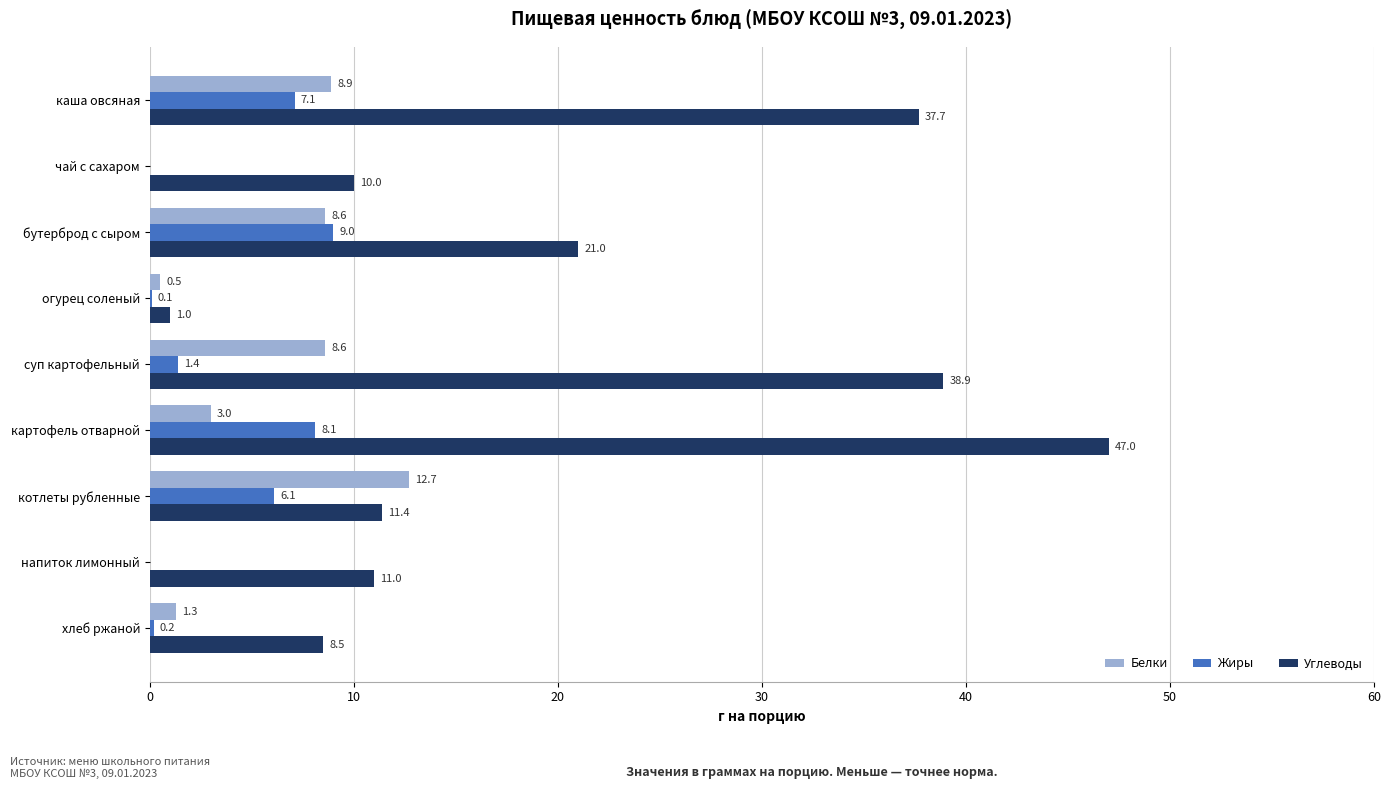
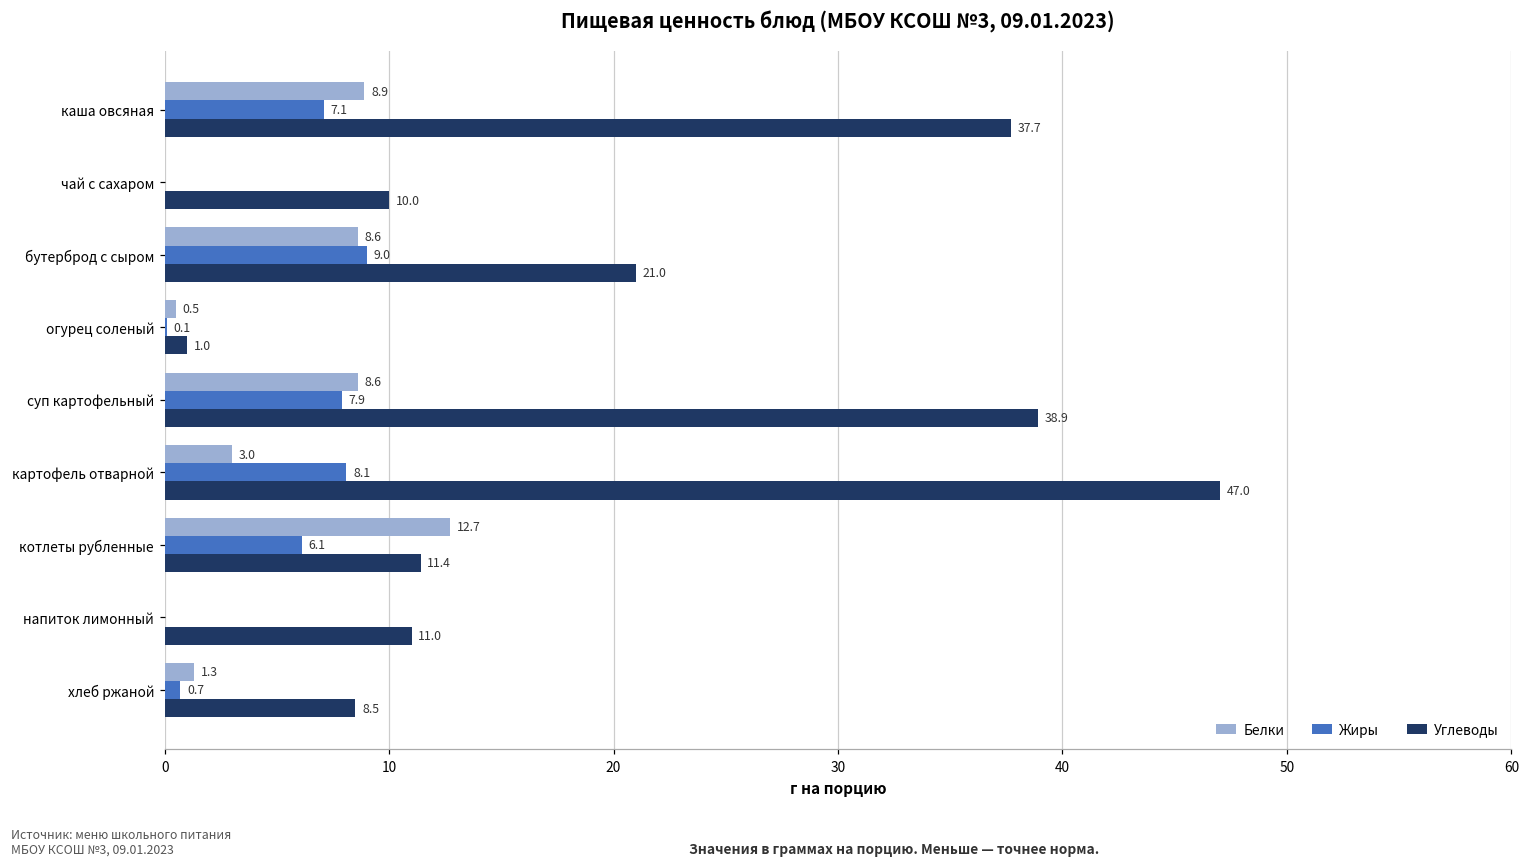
Жиры, суп картофельный: 1.4 -> 7.9
Жиры, хлеб ржаной: 0.2 -> 0.7
